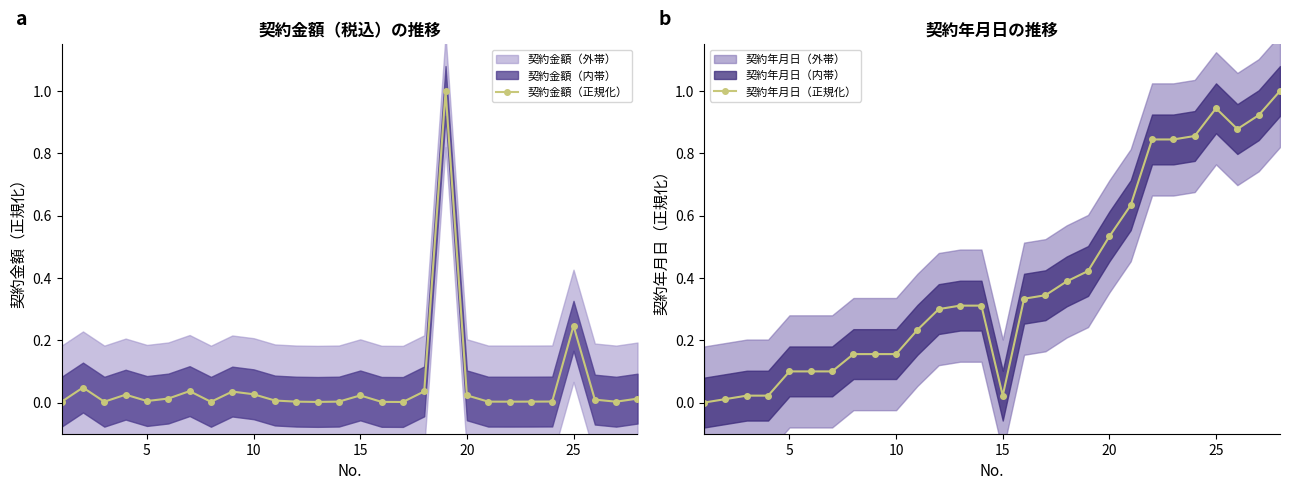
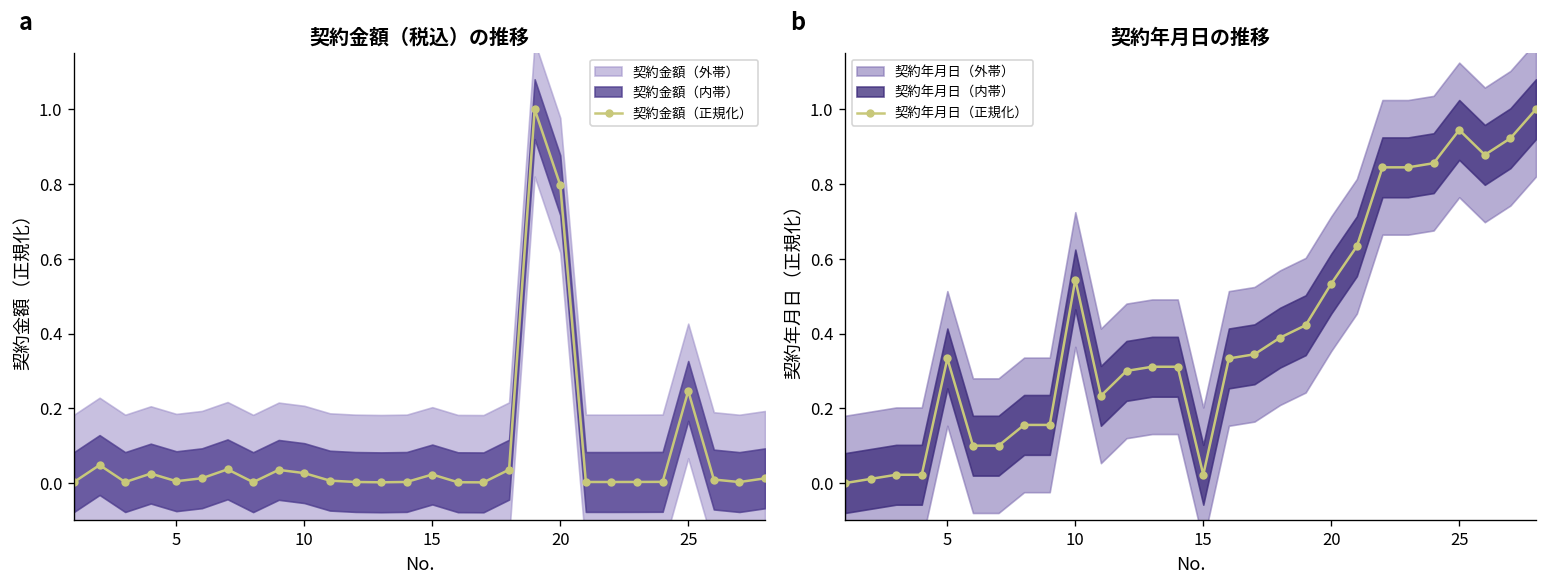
契約金額（税込）の推移, 契約金額（正規化）, 20: 0.02 -> 0.80
契約年月日の推移, 契約年月日（正規化）, 5: 0.10 -> 0.33
契約年月日の推移, 契約年月日（正規化）, 10: 0.16 -> 0.54
